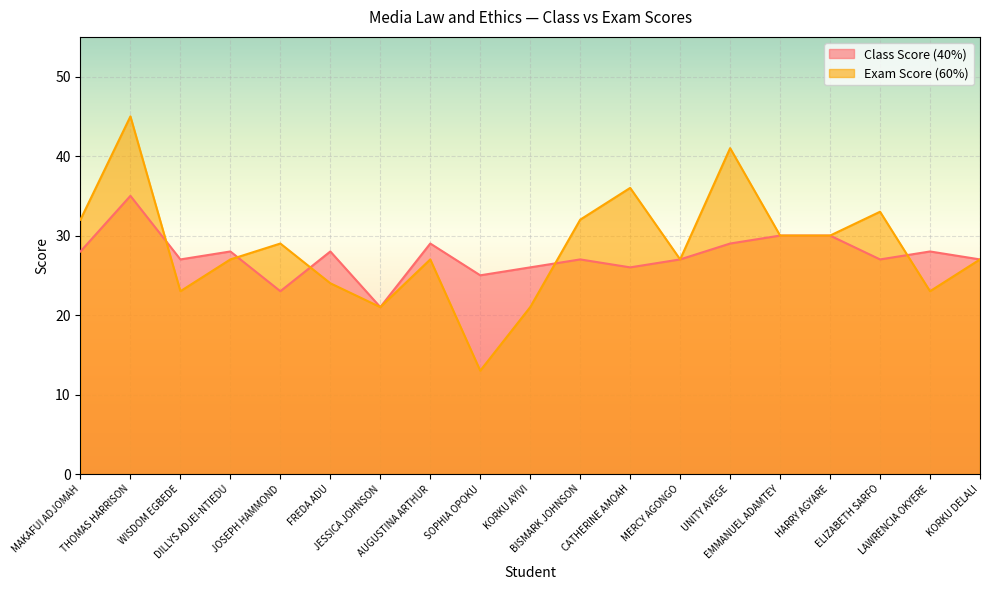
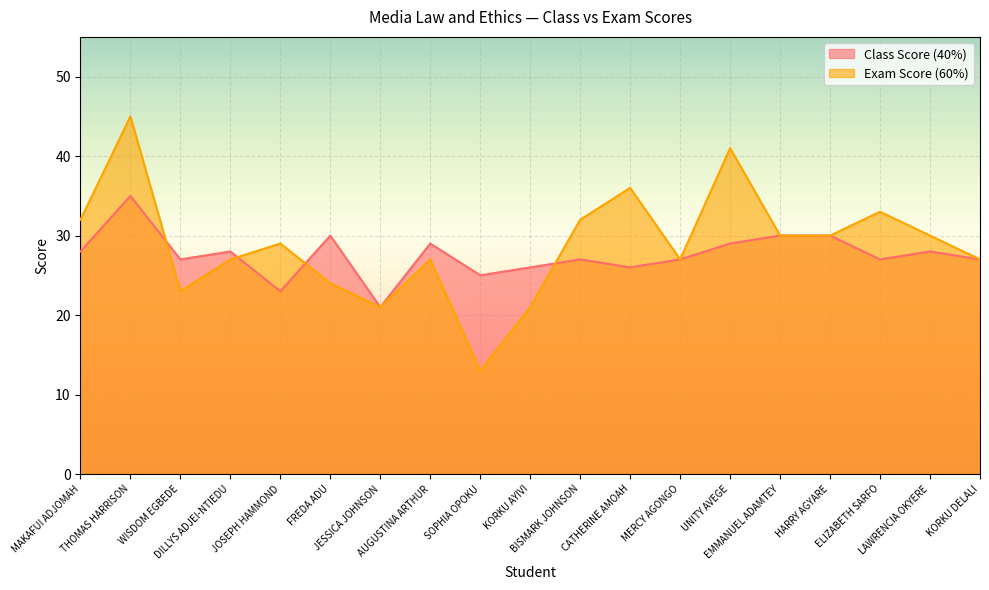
Class Score (40%), FREDA ADU: 28 -> 30
Exam Score (60%), LAWRENCIA OKYERE: 23 -> 30
